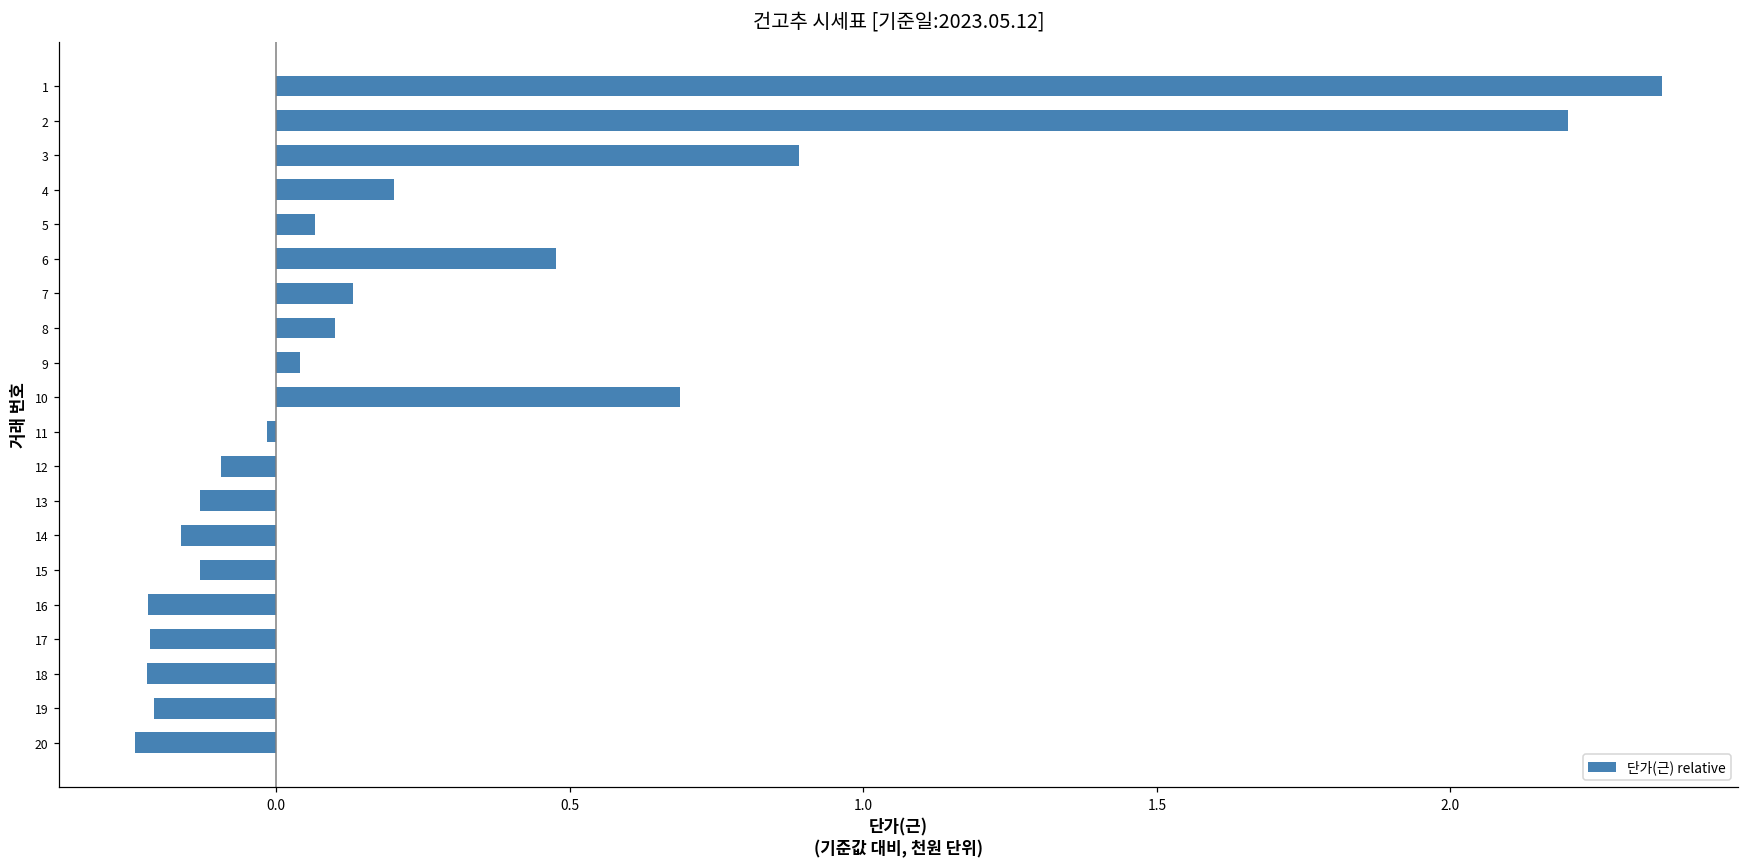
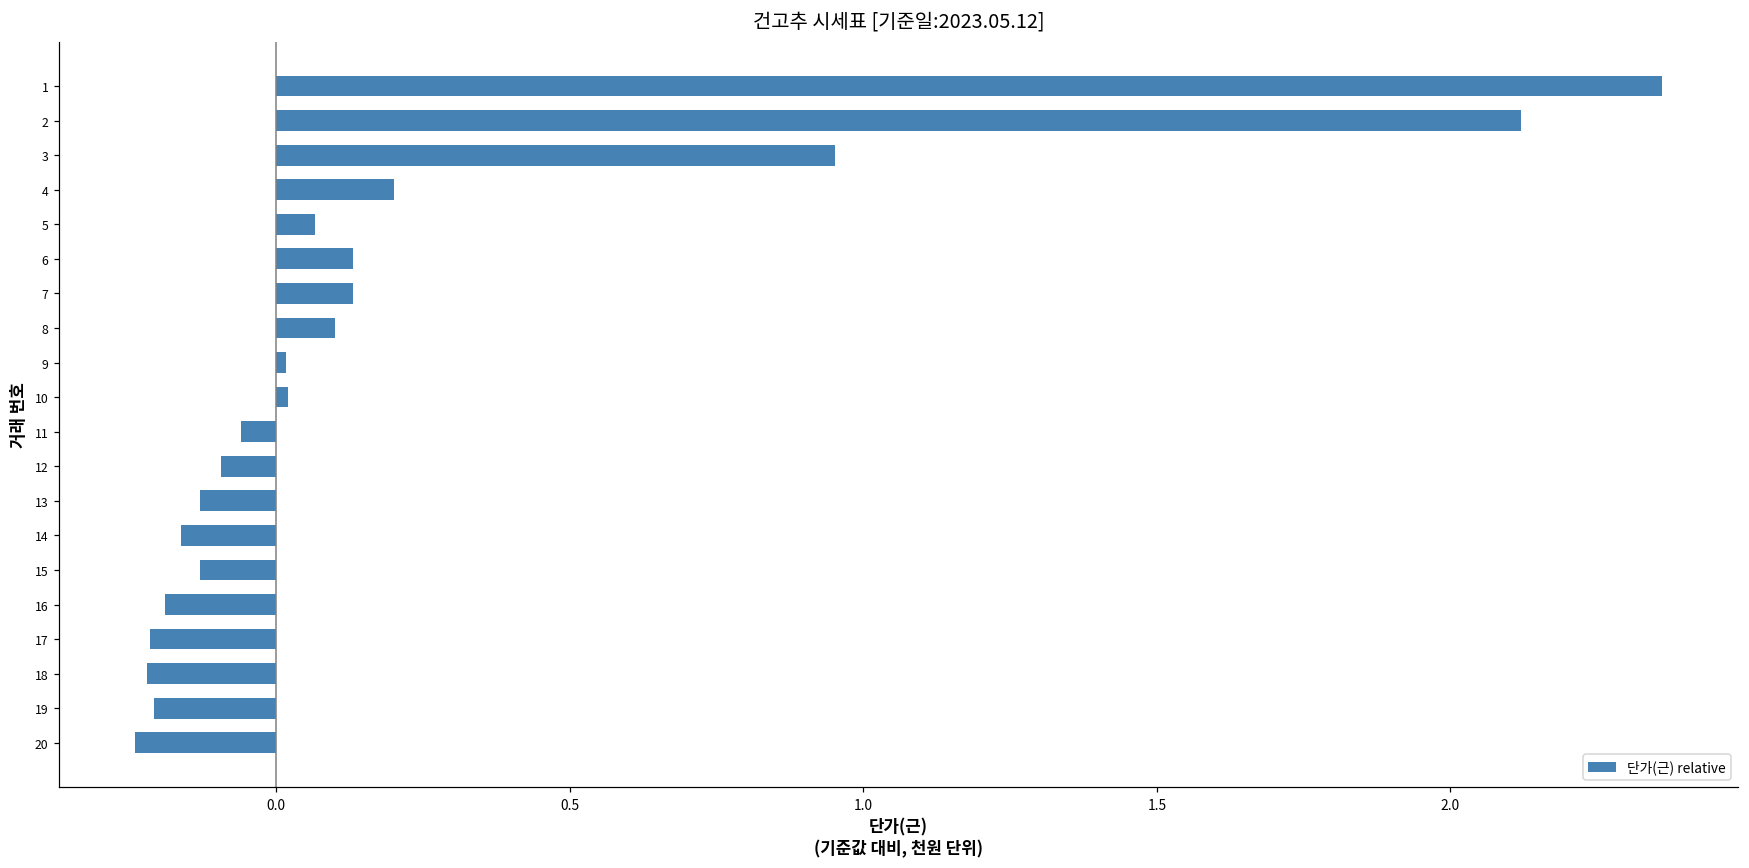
2: 2.20 -> 2.12
3: 0.89 -> 0.95
6: 0.48 -> 0.13
9: 0.04 -> 0.02
10: 0.69 -> 0.02
11: -0.02 -> -0.06
16: -0.22 -> -0.19
